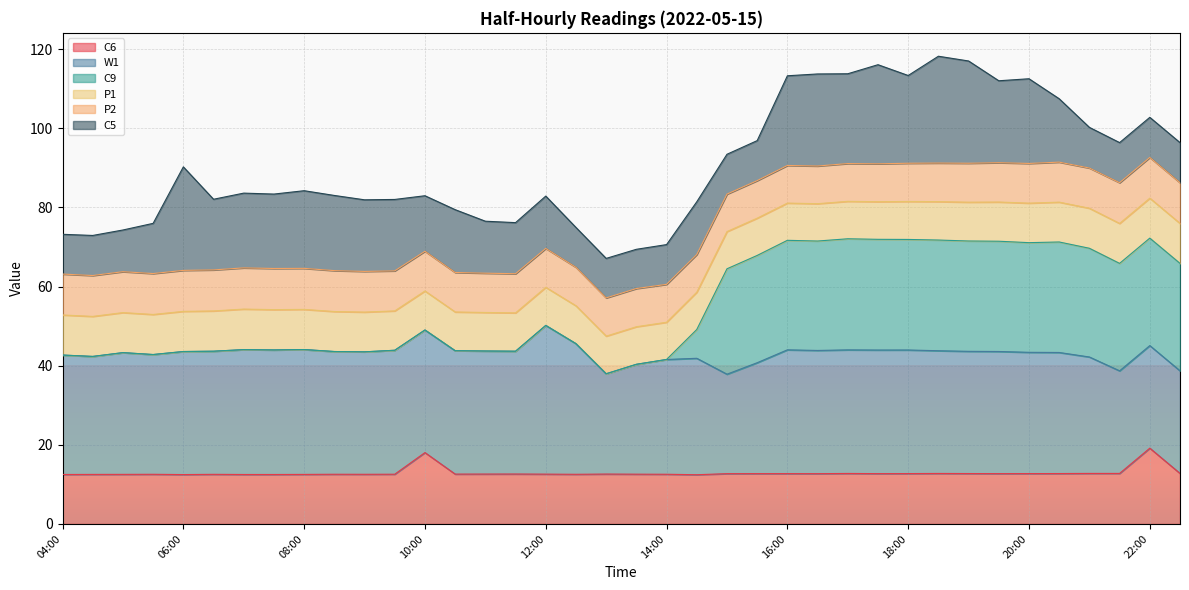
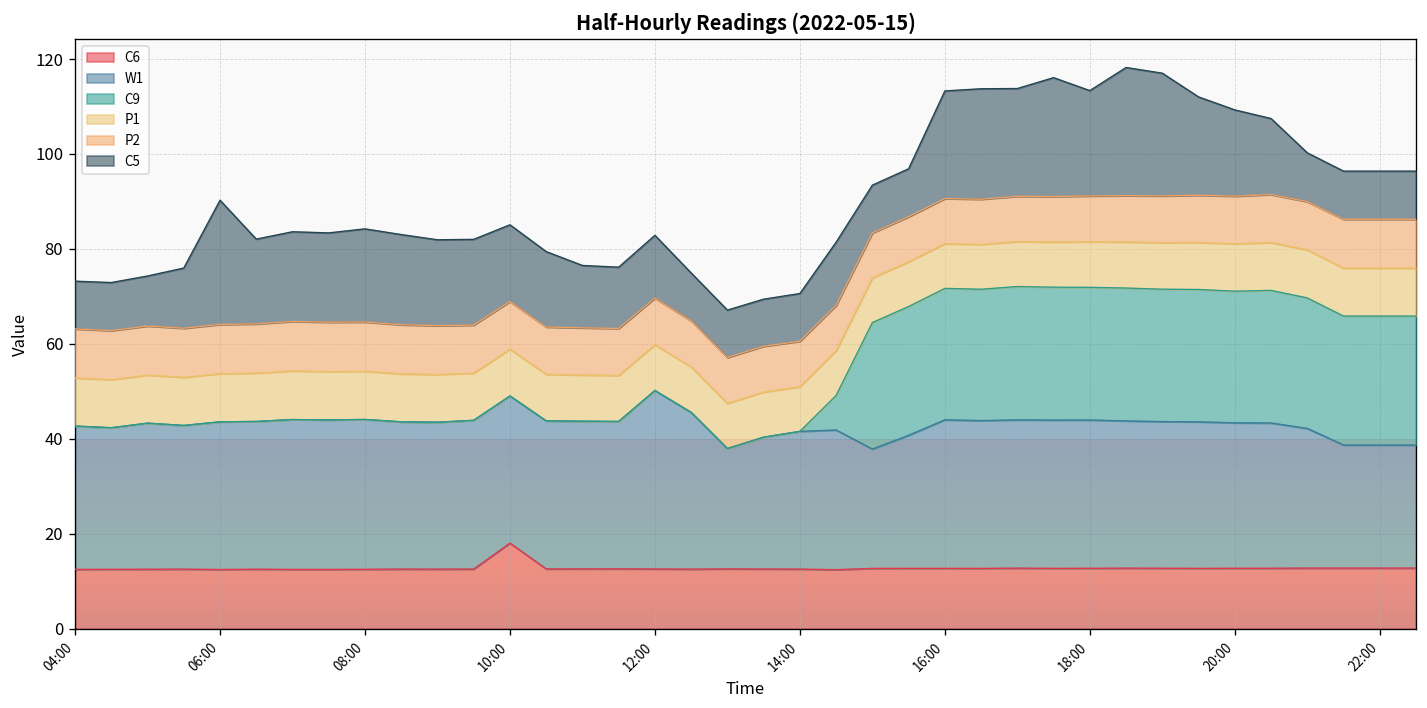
C5, 10:00: 14 -> 16
C5, 20:00: 21 -> 18
C6, 22:00: 19 -> 13
